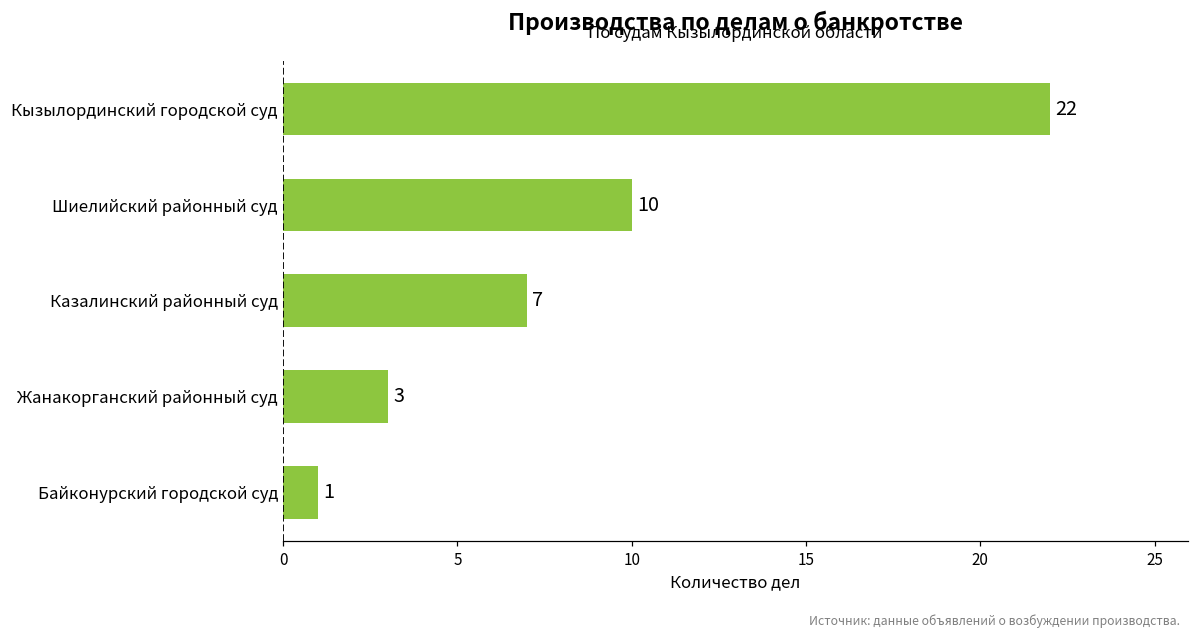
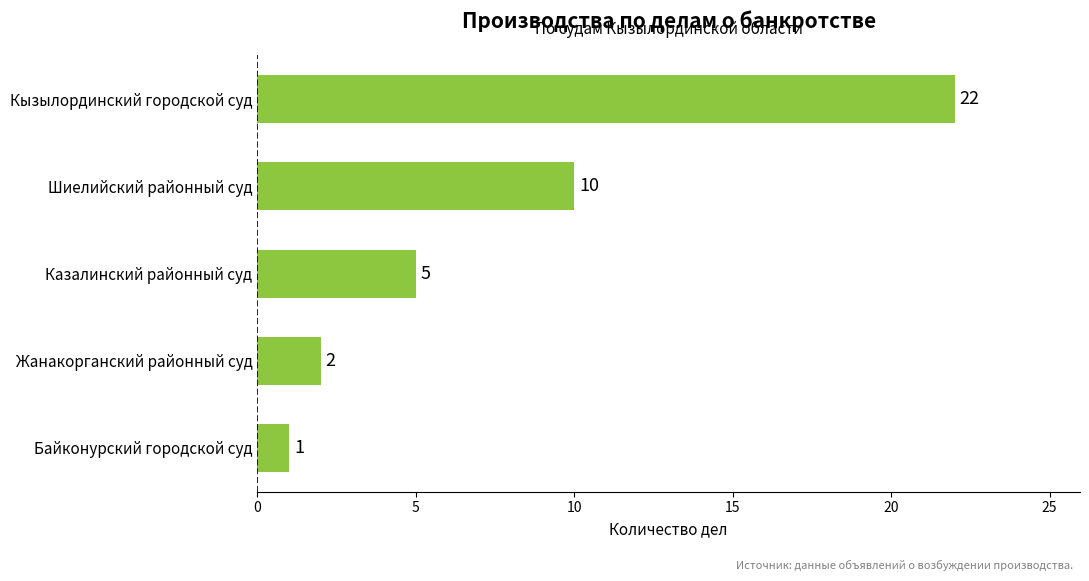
Казалинский районный суд: 7 -> 5
Жанакорганский районный суд: 3 -> 2
